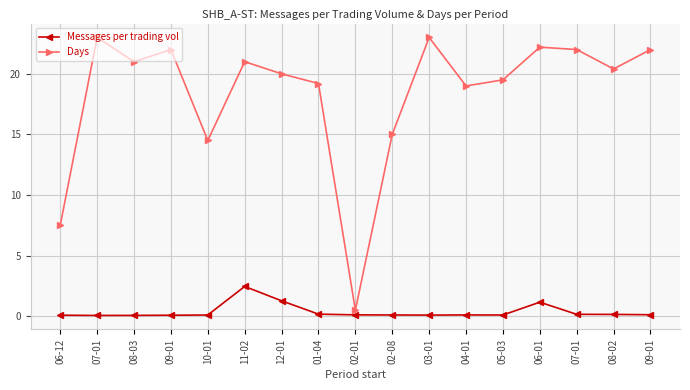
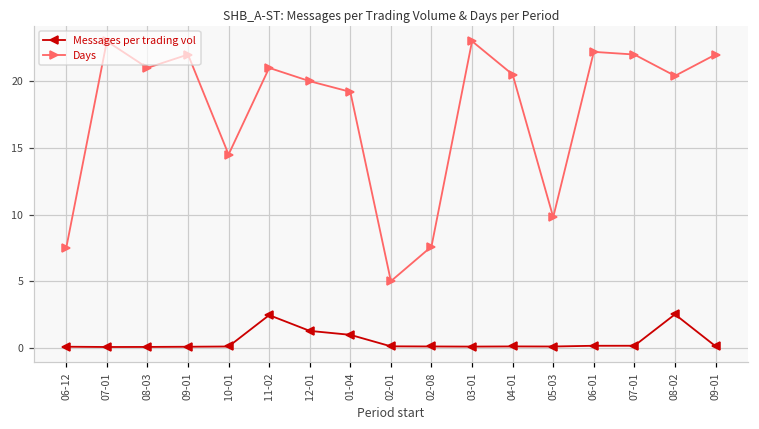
Messages per trading vol, 01-04: 0.2 -> 1.0
Days, 02-01: 0.5 -> 5.0
Days, 02-08: 15.0 -> 7.6
Days, 04-01: 19.0 -> 20.5
Days, 05-03: 19.5 -> 9.8
Messages per trading vol, 06-01: 1.2 -> 0.2
Messages per trading vol, 08-02: 0.1 -> 2.5
